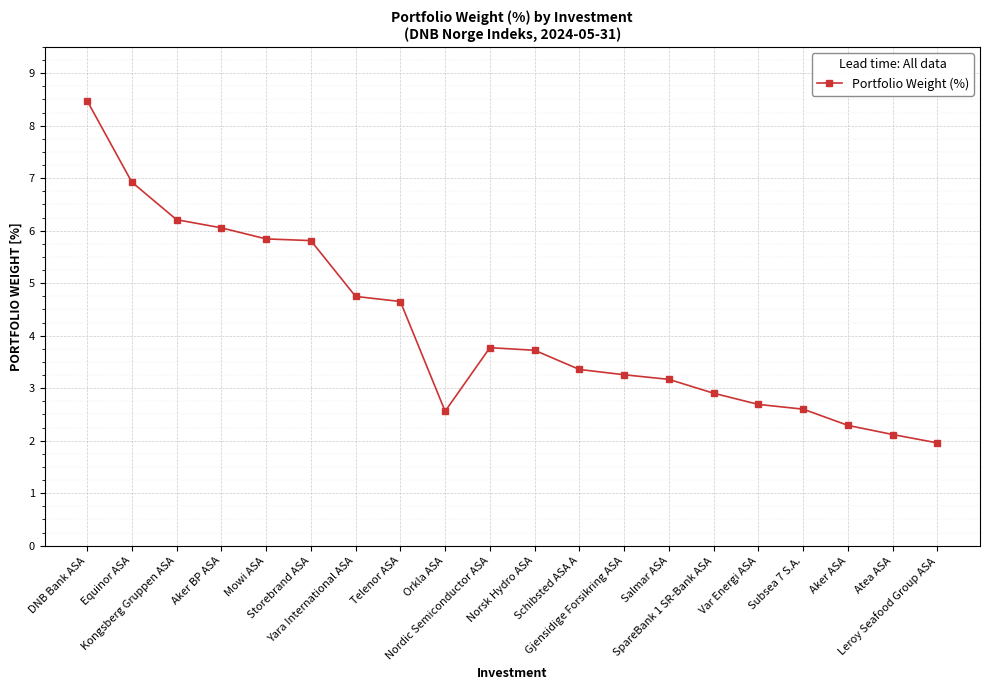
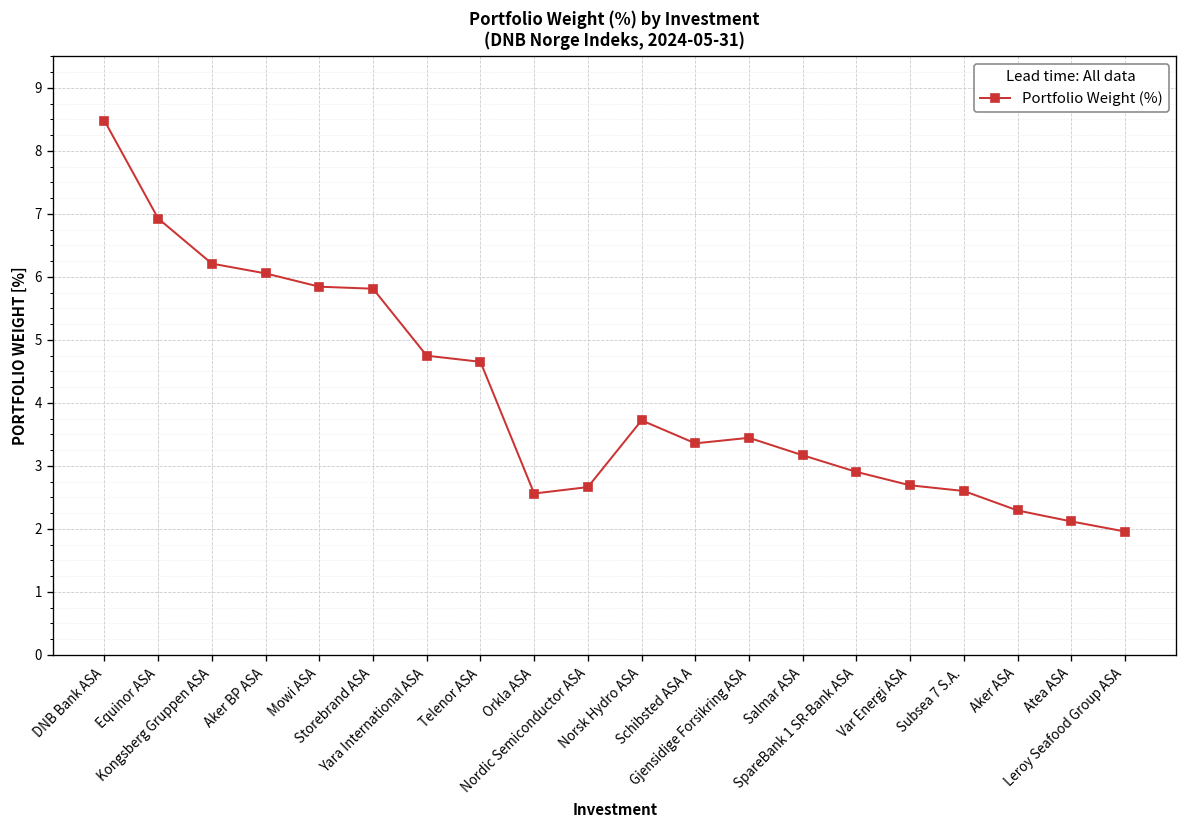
Nordic Semiconductor ASA: 3.8 -> 2.7
Gjensidige Forsikring ASA: 3.3 -> 3.4
